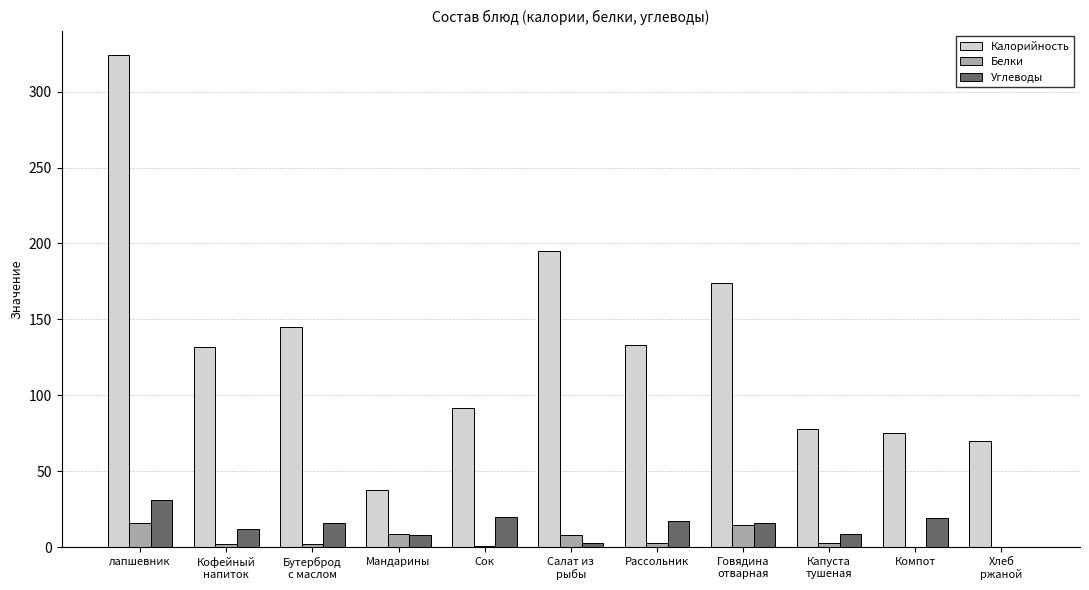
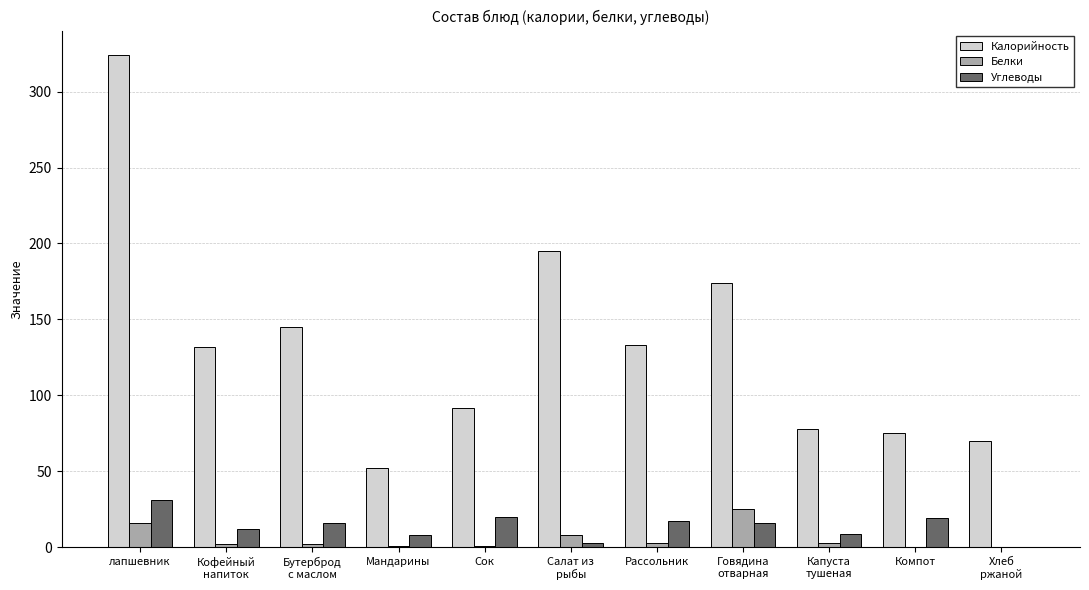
Калорийность, Мандарины: 38 -> 52
Белки, Мандарины: 9 -> 1
Белки, Говядина отварная: 15 -> 25
